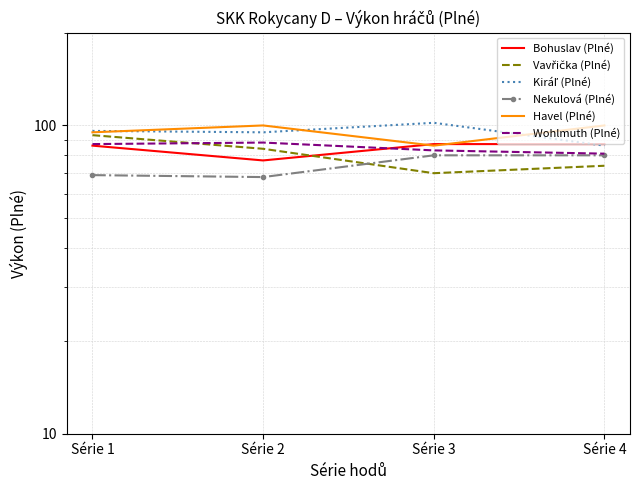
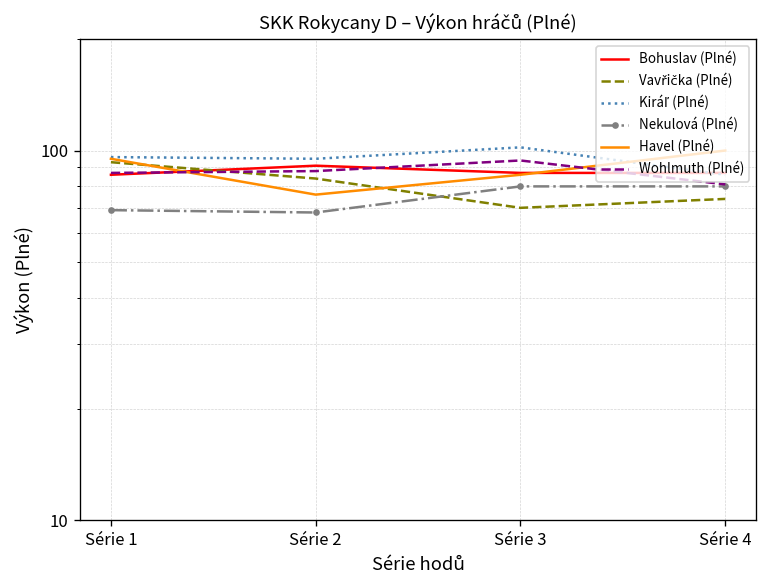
Bohuslav (Plné), Série 2: 77 -> 91
Havel (Plné), Série 2: 100 -> 76
Wohlmuth (Plné), Série 3: 83 -> 94
